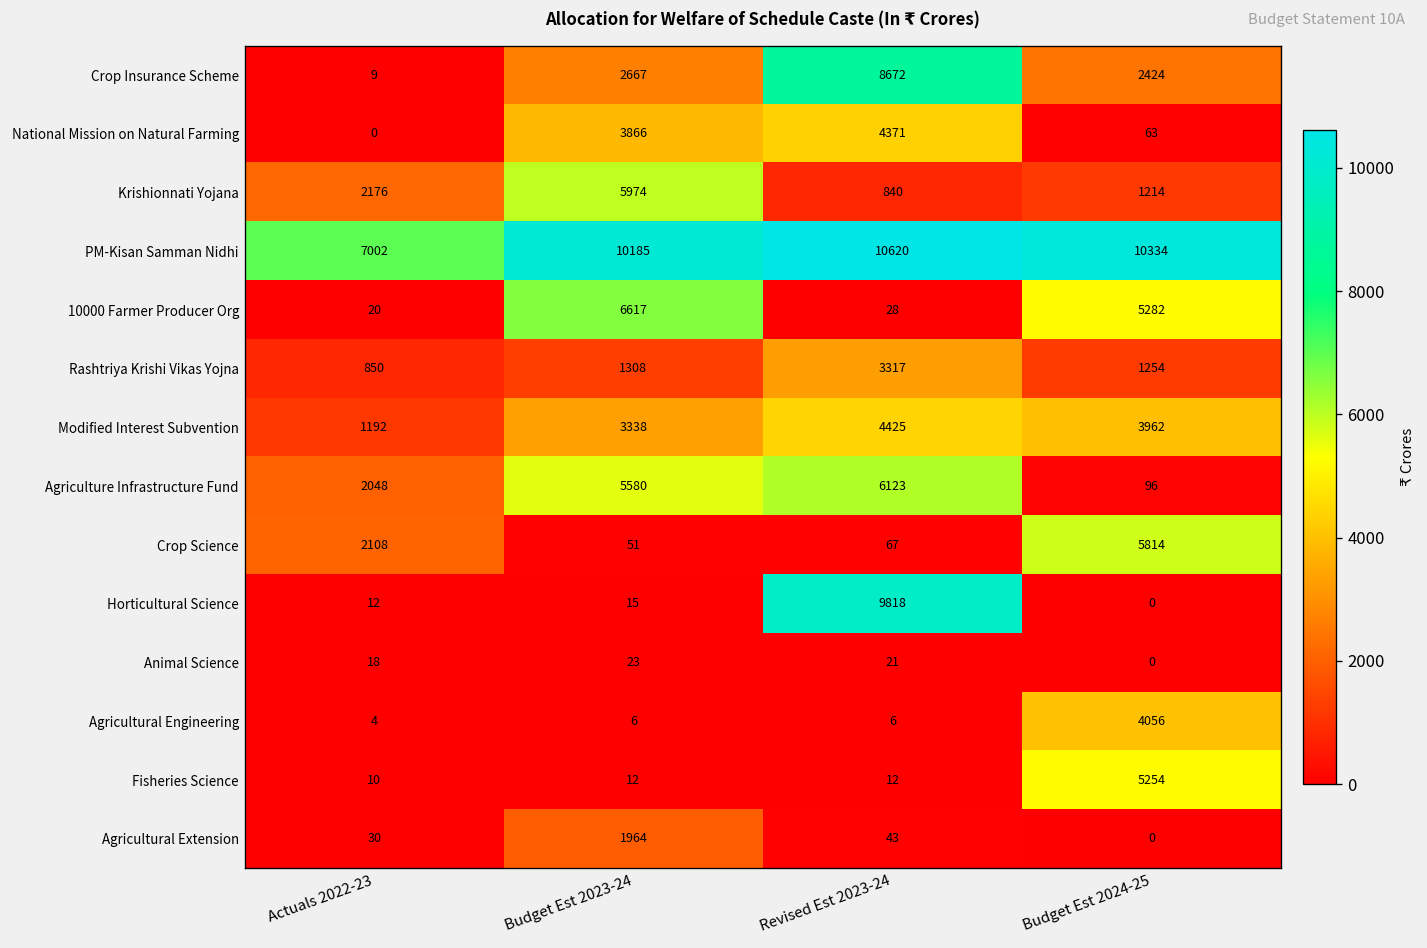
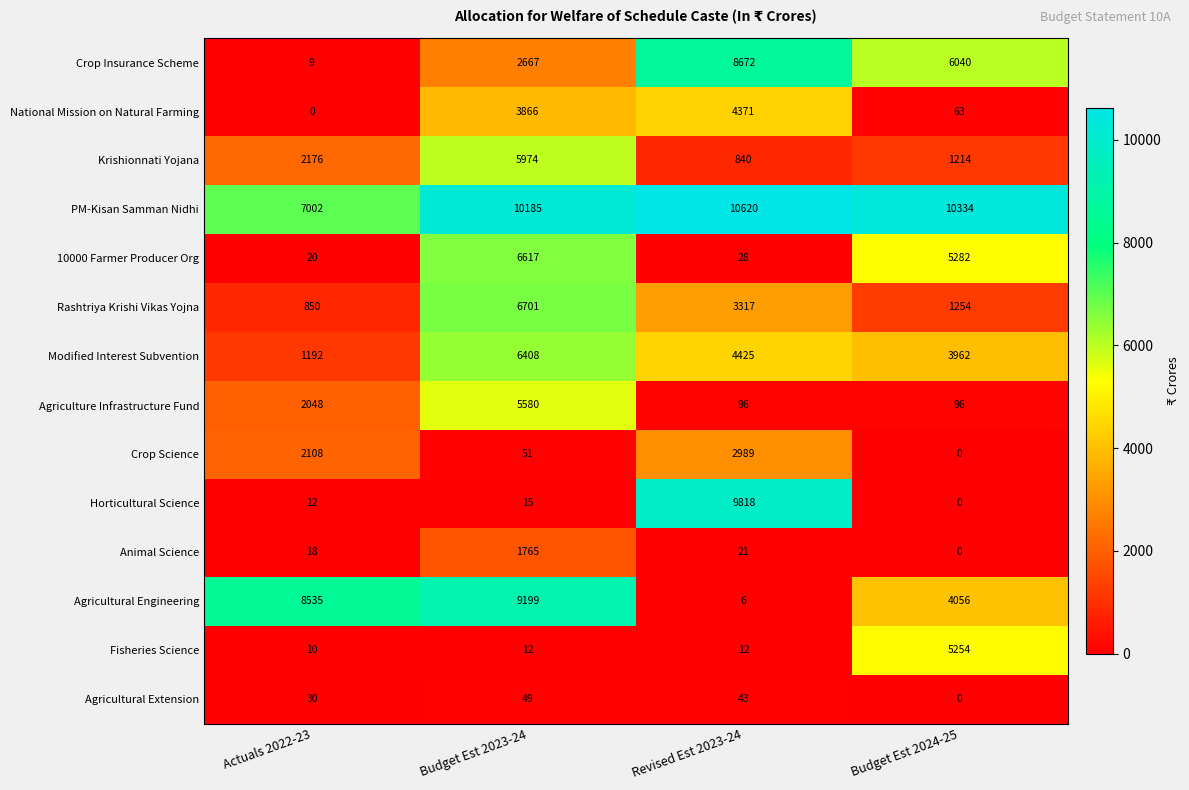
Crop Insurance Scheme, Budget Est 2024-25: 2424 -> 6040
Rashtriya Krishi Vikas Yojna, Budget Est 2023-24: 1308 -> 6701
Modified Interest Subvention, Budget Est 2023-24: 3338 -> 6408
Agriculture Infrastructure Fund, Revised Est 2023-24: 6123 -> 96
Crop Science, Revised Est 2023-24: 67 -> 2989
Crop Science, Budget Est 2024-25: 5814 -> 0
Animal Science, Budget Est 2023-24: 23 -> 1765
Agricultural Engineering, Actuals 2022-23: 4 -> 8535
Agricultural Engineering, Budget Est 2023-24: 6 -> 9199
Agricultural Extension, Budget Est 2023-24: 1964 -> 49
